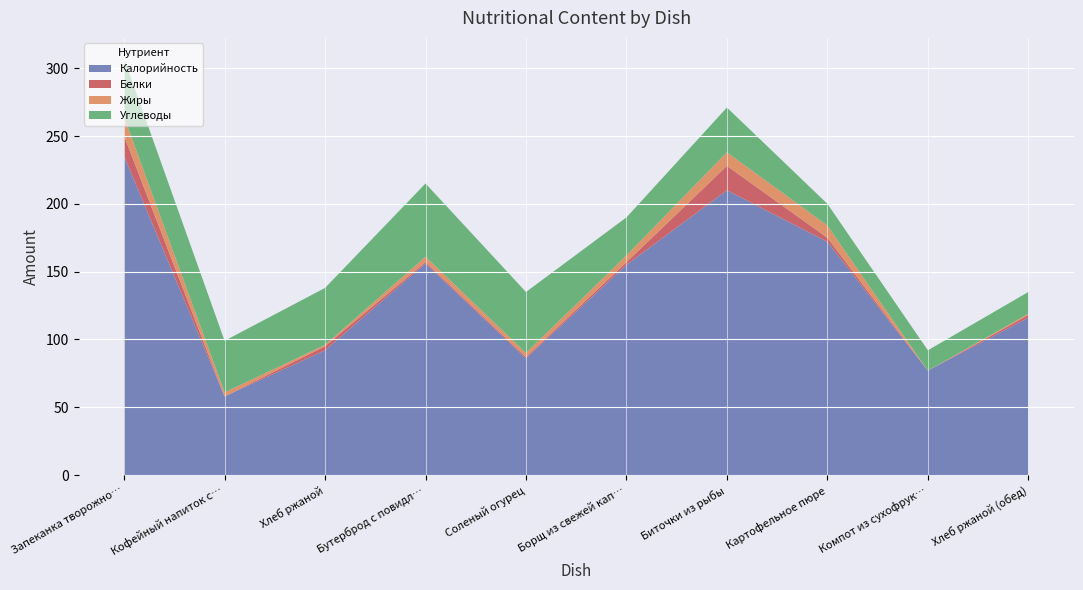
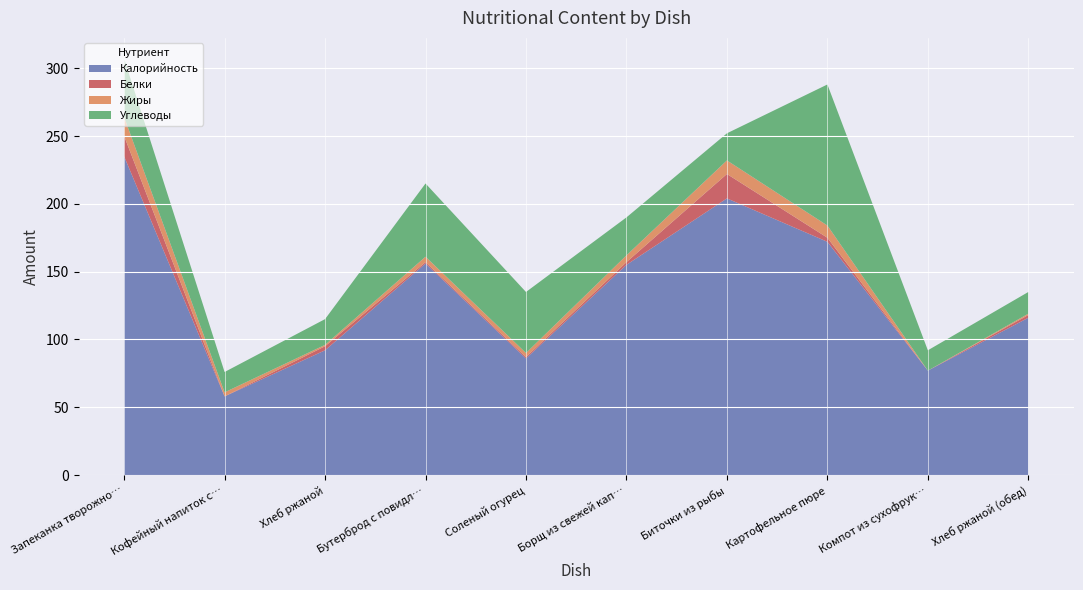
Углеводы, Кофейный напиток с…: 38 -> 15
Углеводы, Хлеб ржаной: 42 -> 19
Калорийность, Биточки из рыбы: 210 -> 204
Углеводы, Биточки из рыбы: 33 -> 20
Углеводы, Картофельное пюре: 16 -> 104
